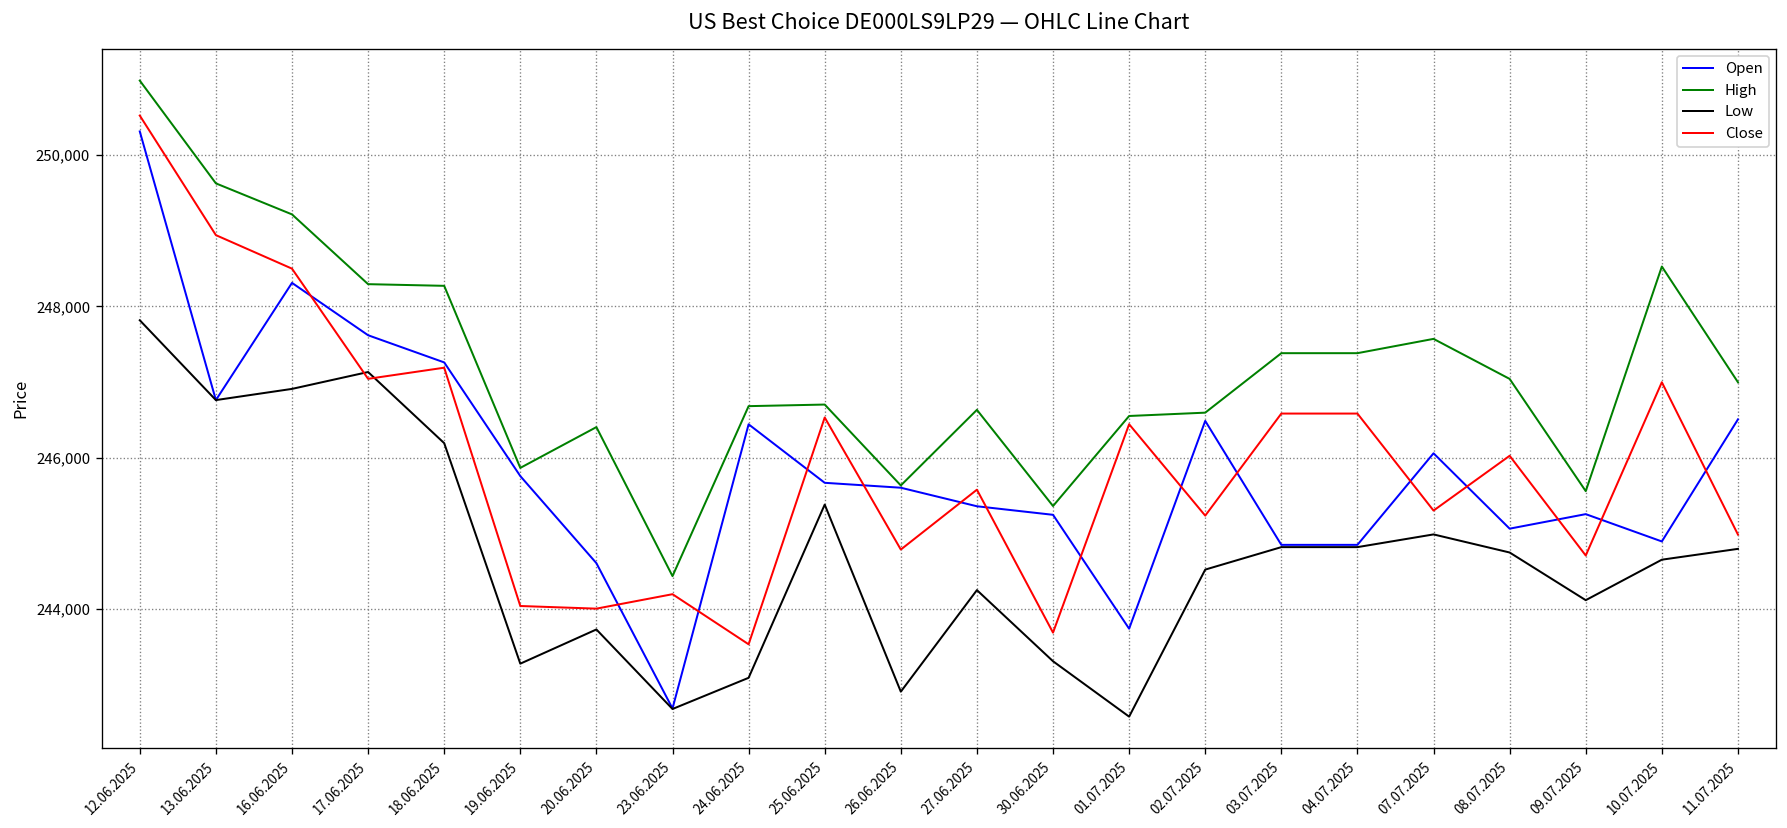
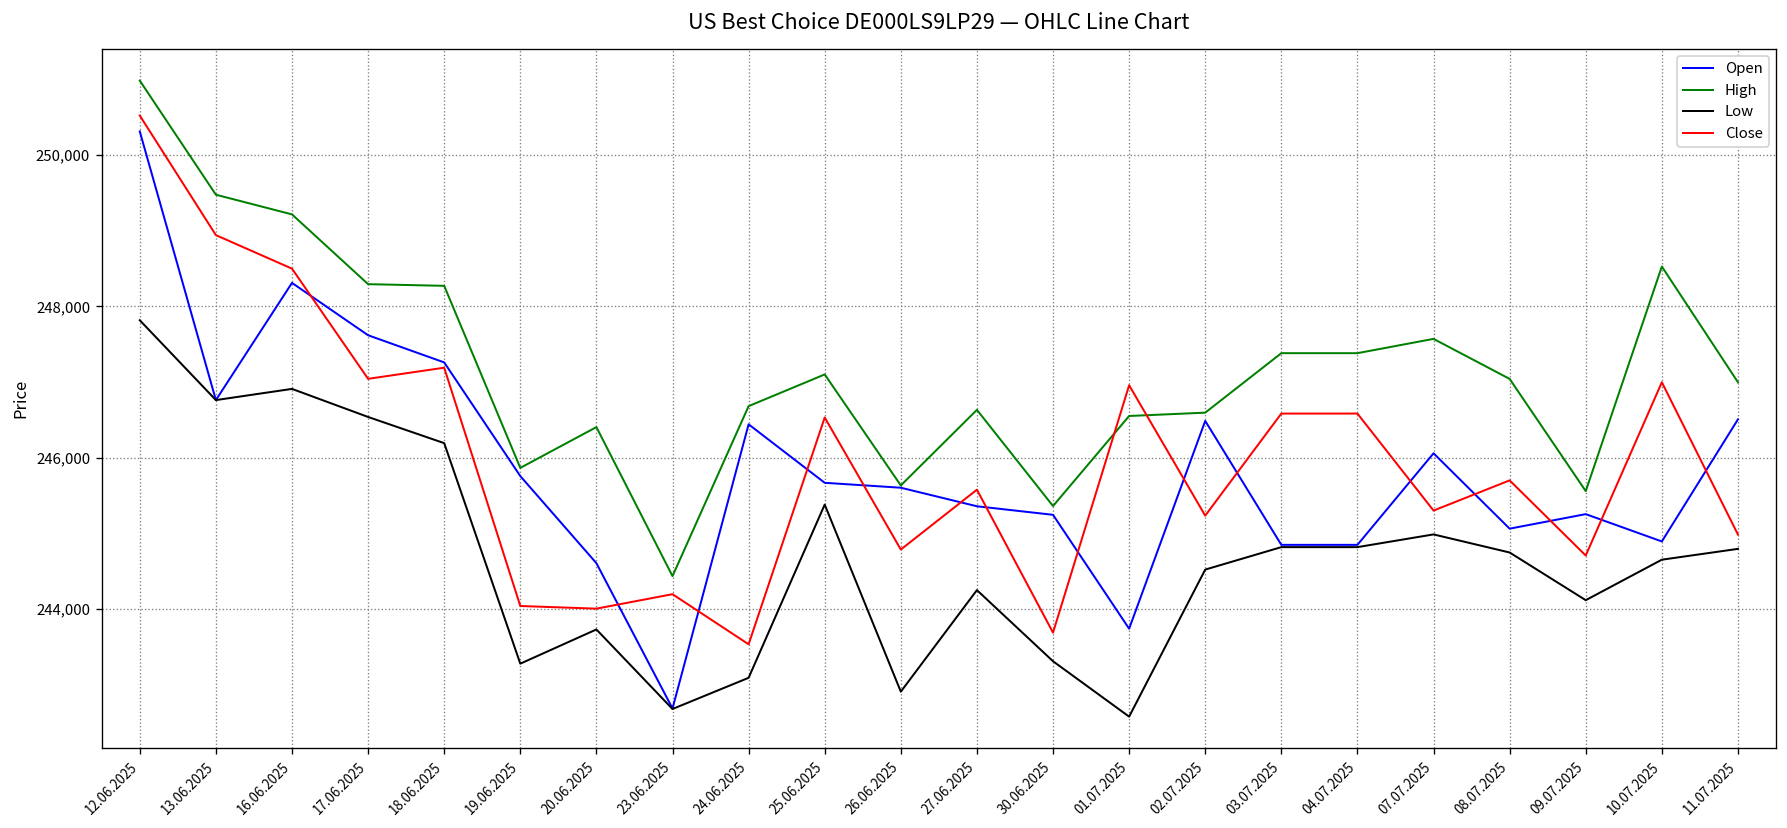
High, 13.06.2025: 249,600 -> 249,500
Low, 17.06.2025: 247,100 -> 246,500
High, 25.06.2025: 246,700 -> 247,100
Close, 01.07.2025: 246,400 -> 247,000
Close, 08.07.2025: 246,000 -> 245,700
